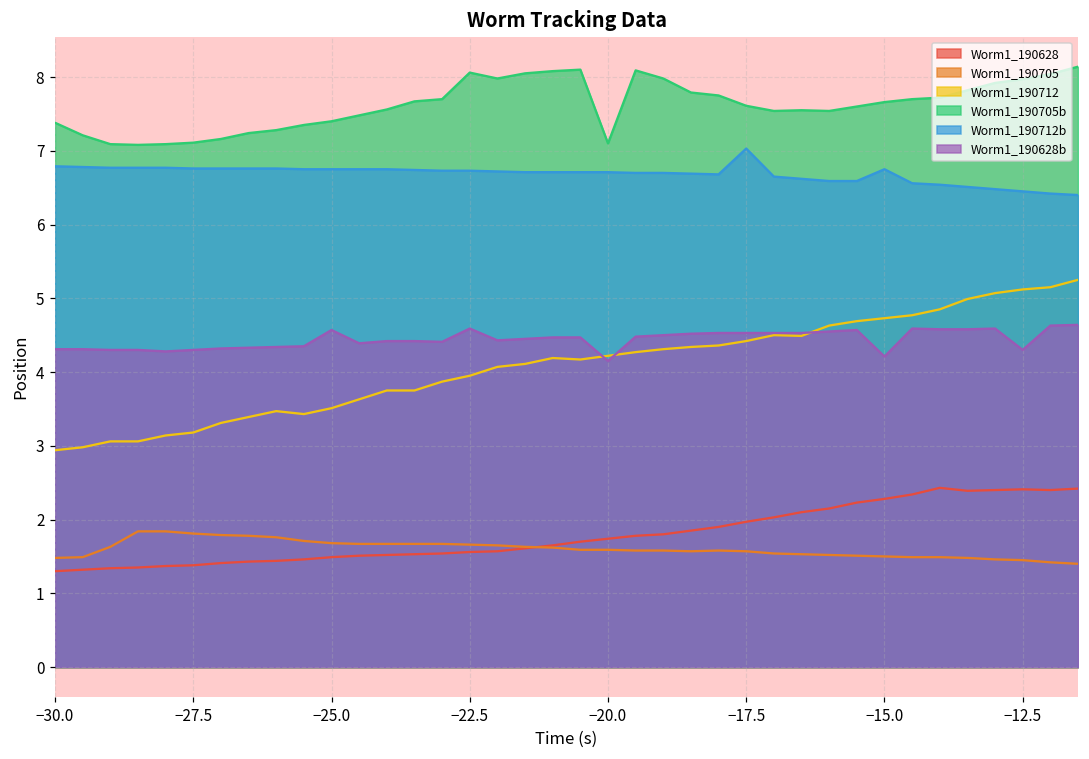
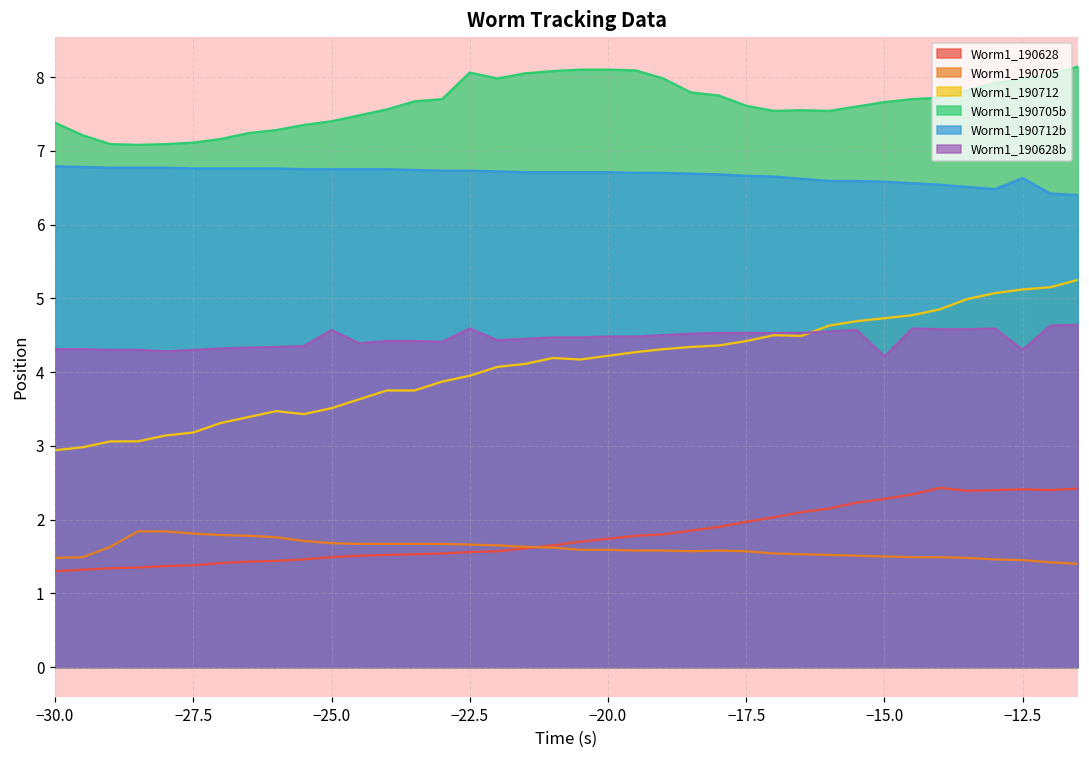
Worm1_190705b, −20.0: 7.1 -> 8.1
Worm1_190628b, −20.0: 4.2 -> 4.5
Worm1_190712b, −17.5: 7.0 -> 6.7
Worm1_190712b, −15.0: 6.8 -> 6.6
Worm1_190712b, −12.5: 6.5 -> 6.6
